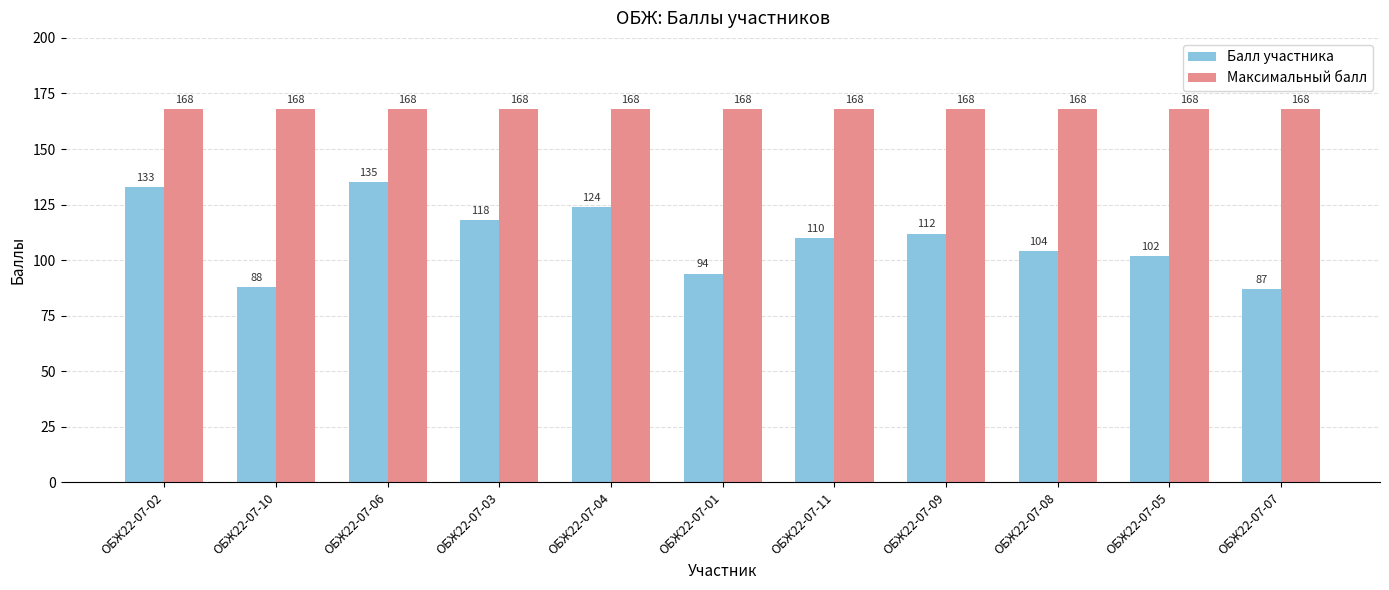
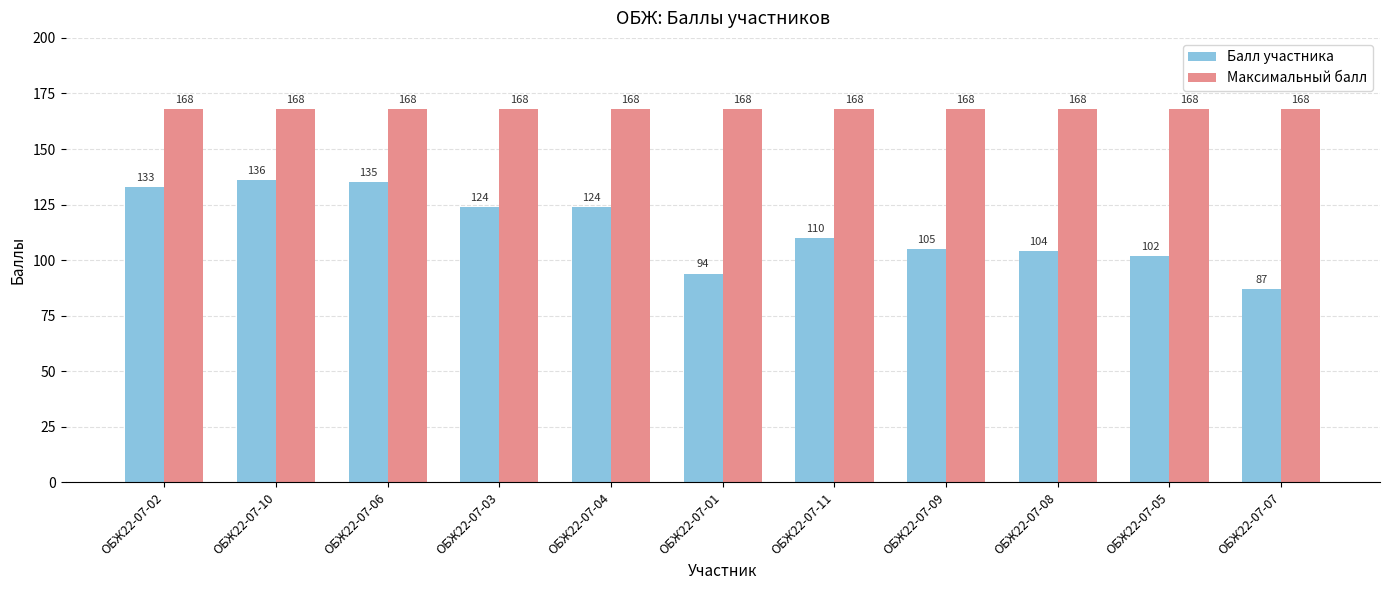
Балл участника, ОБЖ22-07-10: 88 -> 136
Балл участника, ОБЖ22-07-03: 118 -> 124
Балл участника, ОБЖ22-07-09: 112 -> 105
